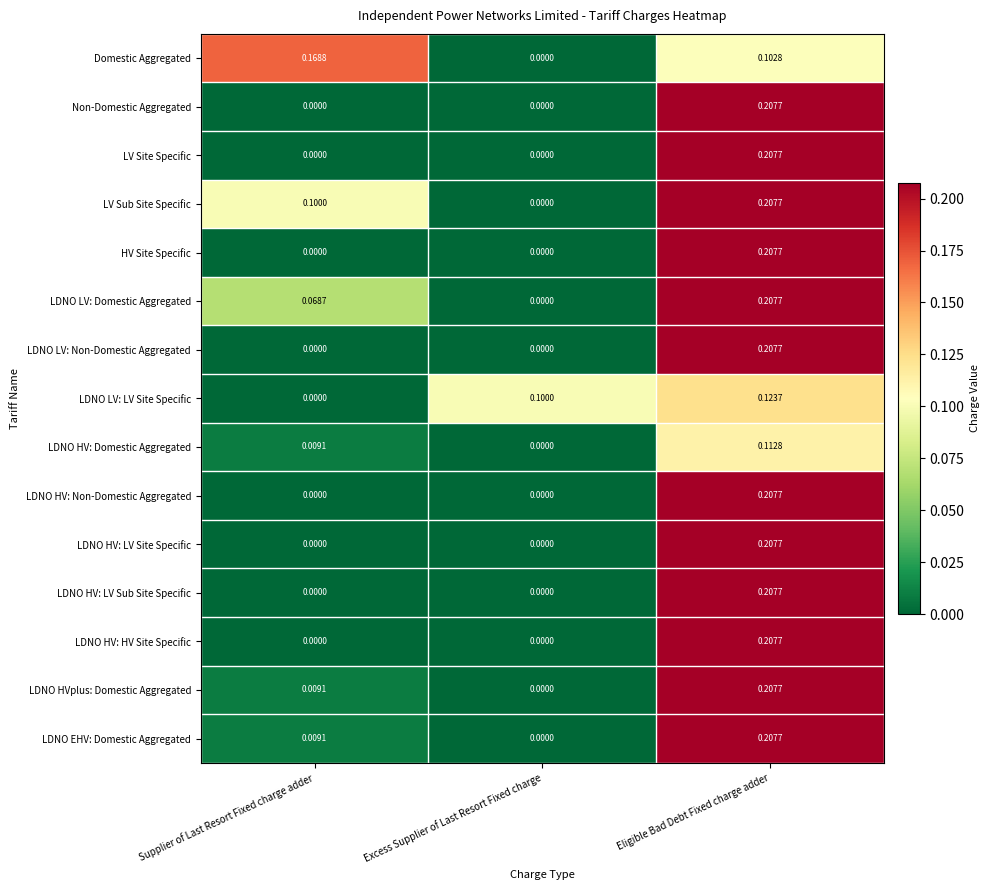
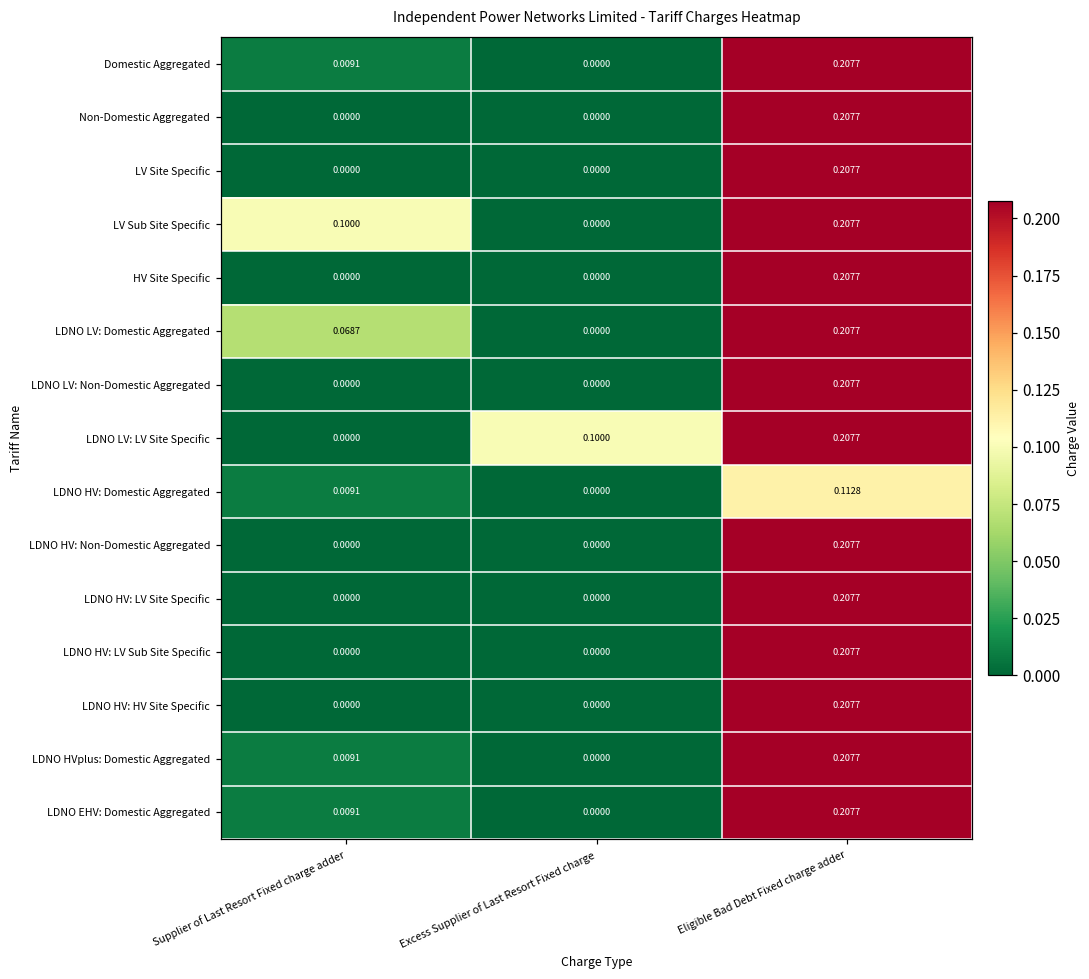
Domestic Aggregated, Supplier of Last Resort Fixed charge adder: 0.1688 -> 0.0091
Domestic Aggregated, Eligible Bad Debt Fixed charge adder: 0.1028 -> 0.2077
LDNO LV: LV Site Specific, Eligible Bad Debt Fixed charge adder: 0.1237 -> 0.2077
